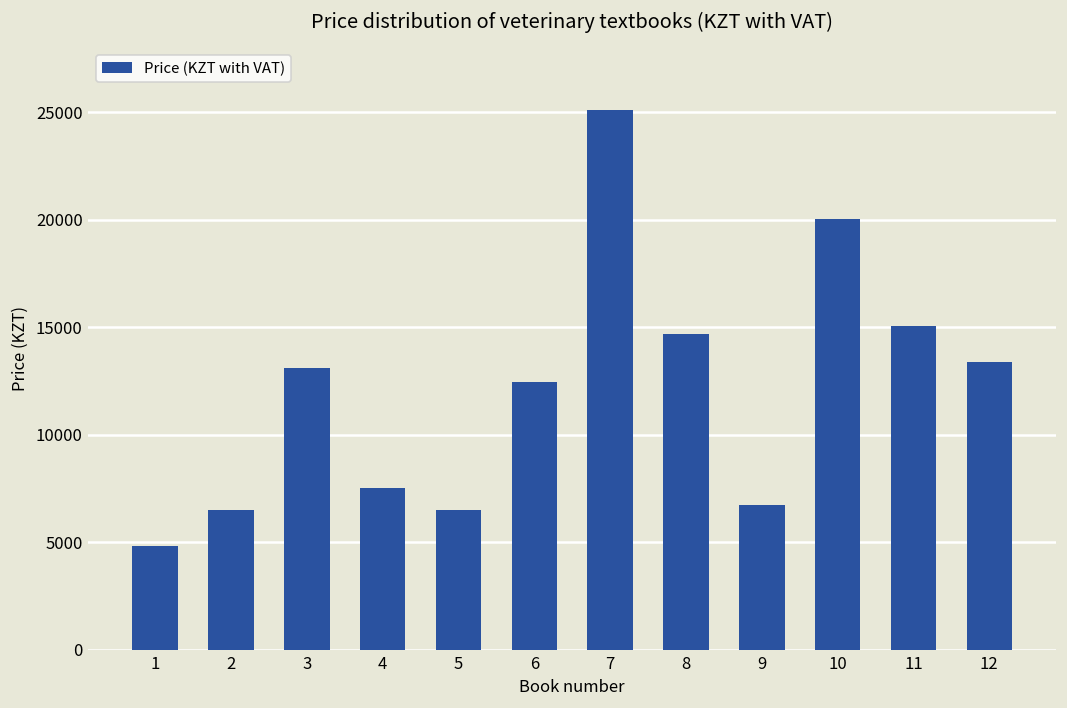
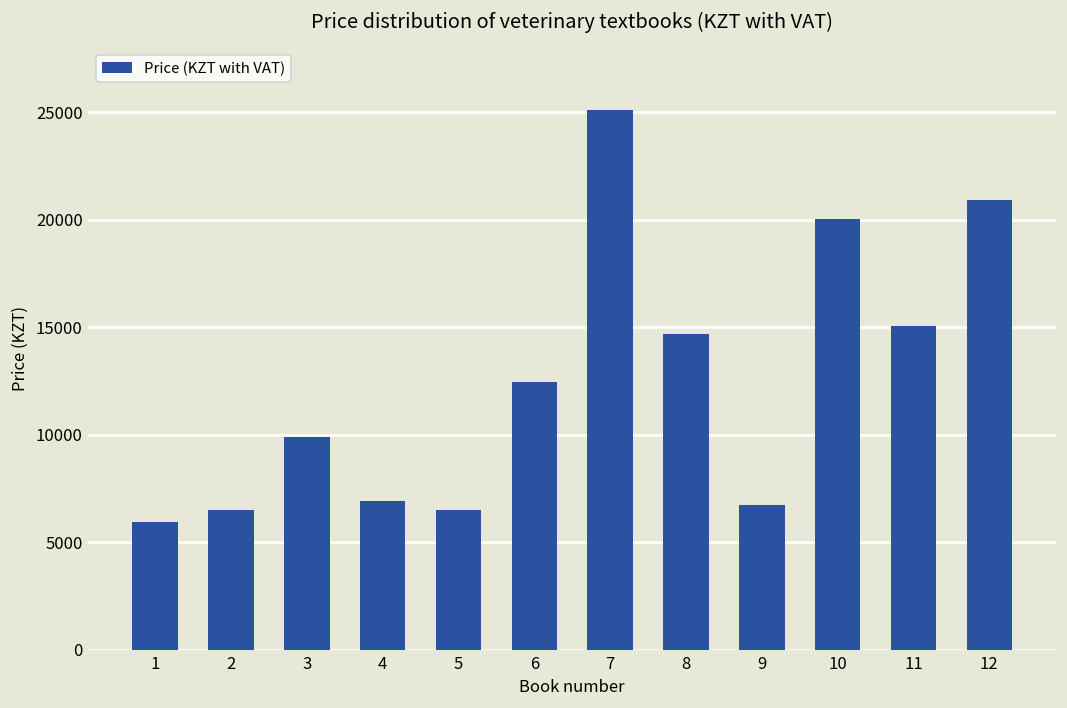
1: 4800 -> 6000
3: 13100 -> 9900
4: 7500 -> 6900
12: 13400 -> 20900
